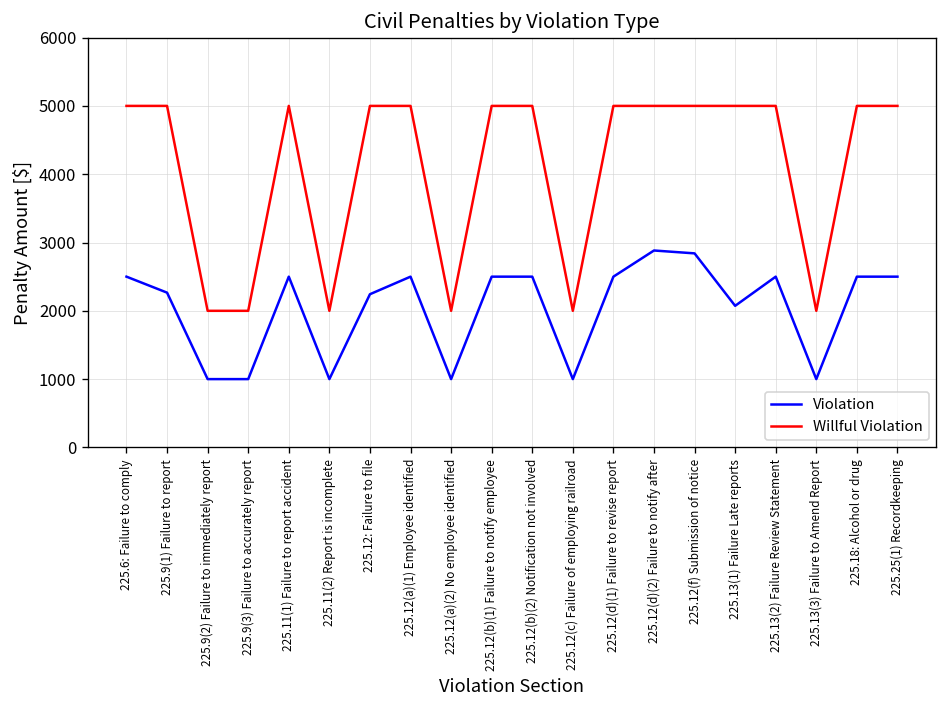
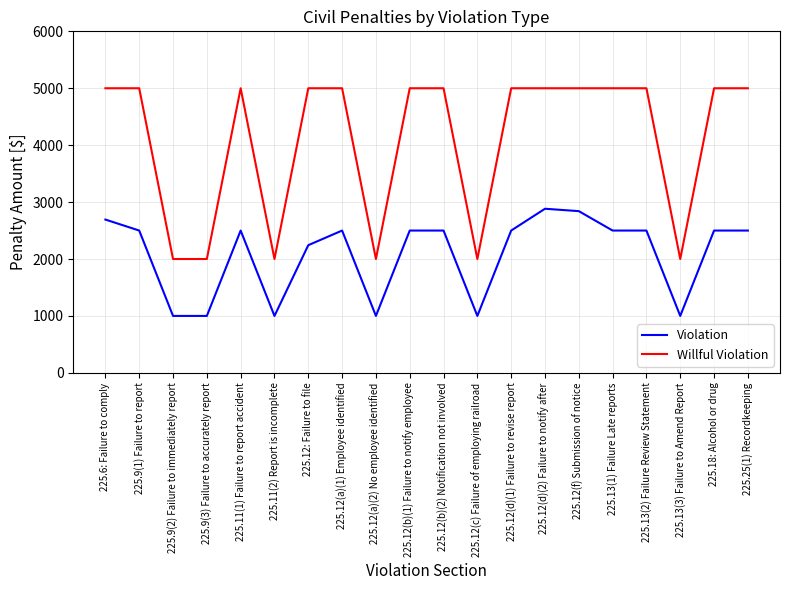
Violation, 225.6: Failure to comply: 2500 -> 2700
Violation, 225.9(1) Failure to report: 2300 -> 2500
Violation, 225.13(1) Failure Late reports: 2100 -> 2500
